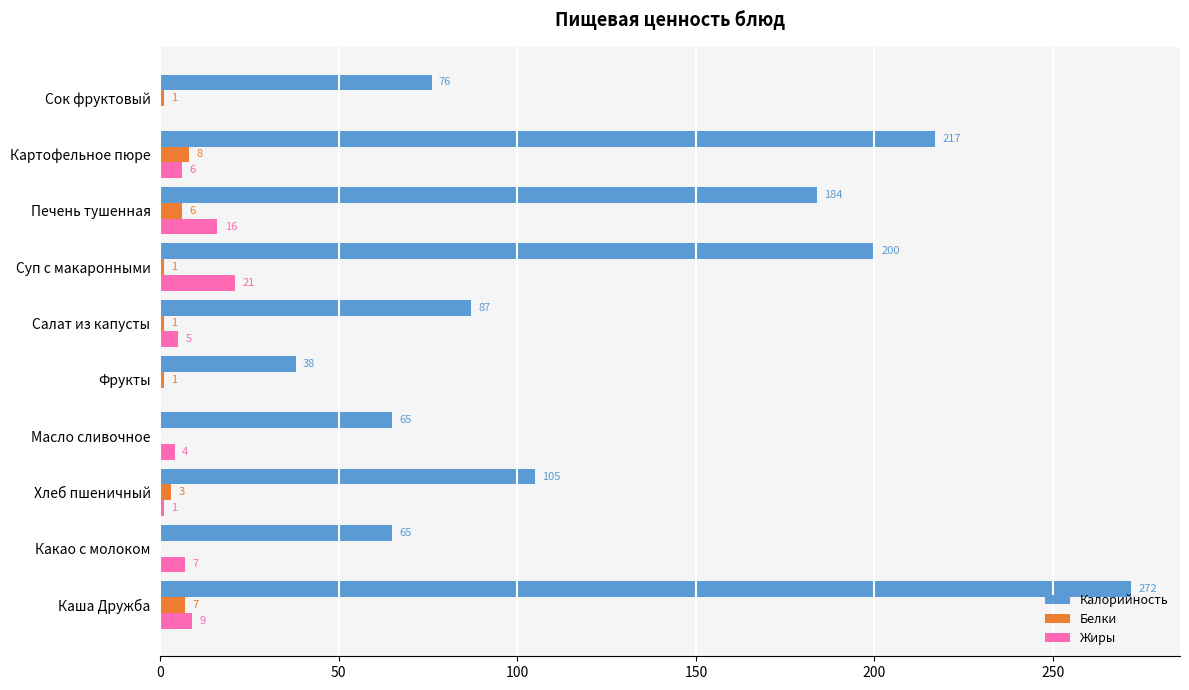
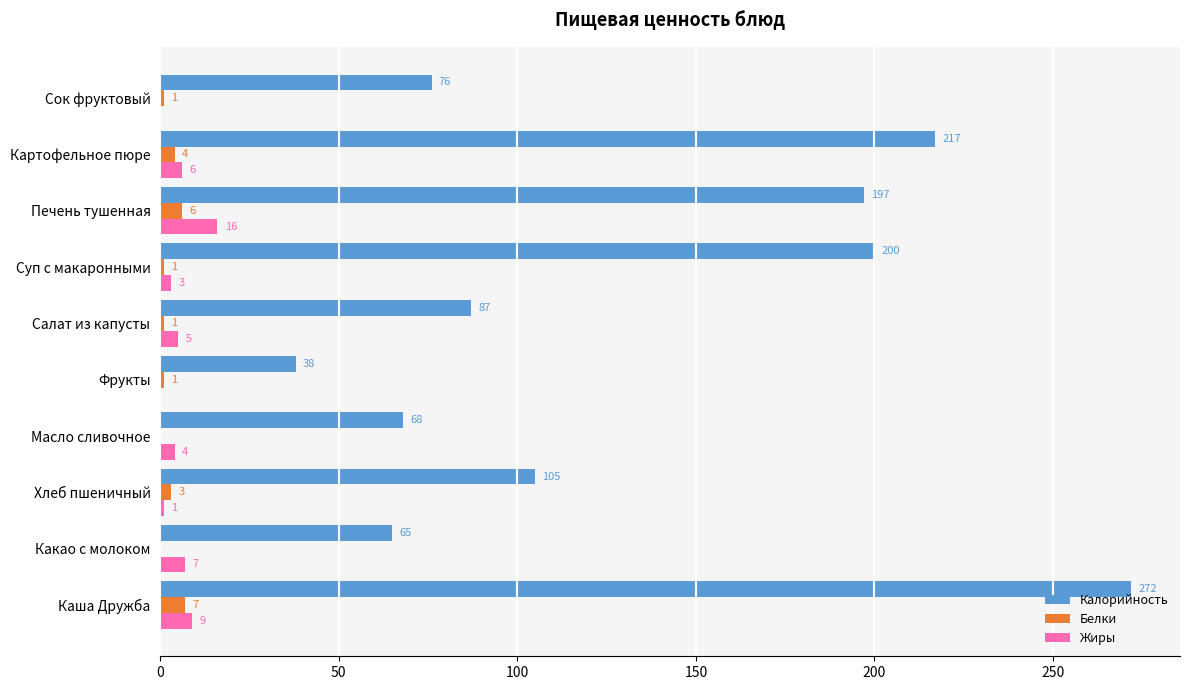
Белки, Картофельное пюре: 8 -> 4
Калорийность, Печень тушенная: 184 -> 197
Жиры, Суп с макаронными: 21 -> 3
Калорийность, Масло сливочное: 65 -> 68
